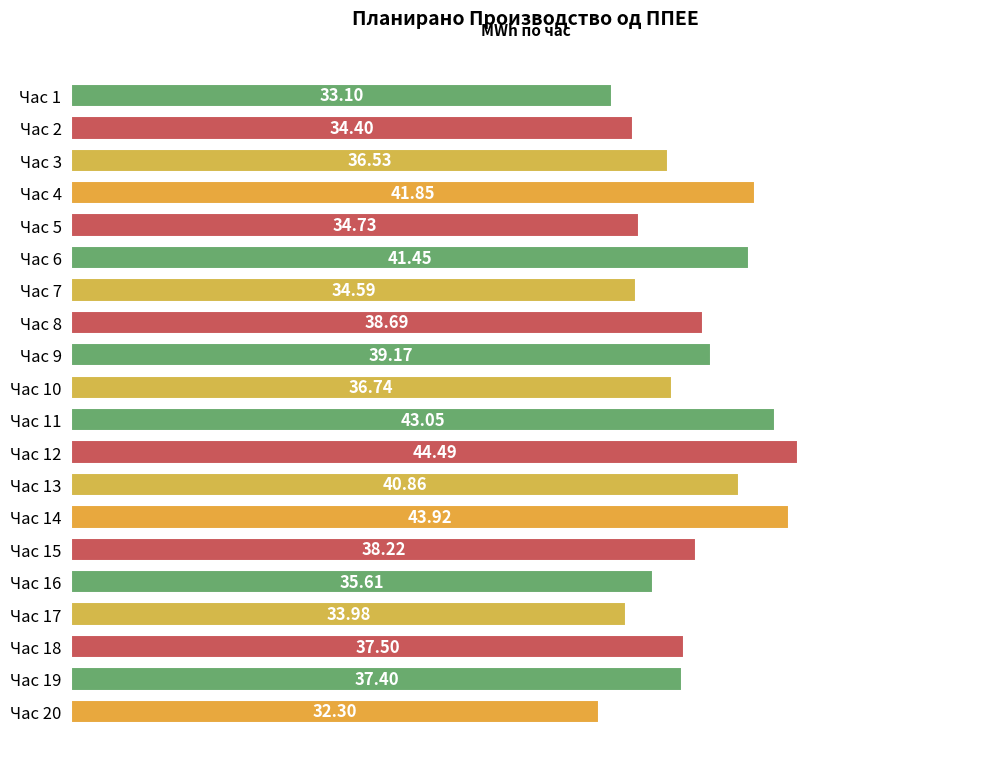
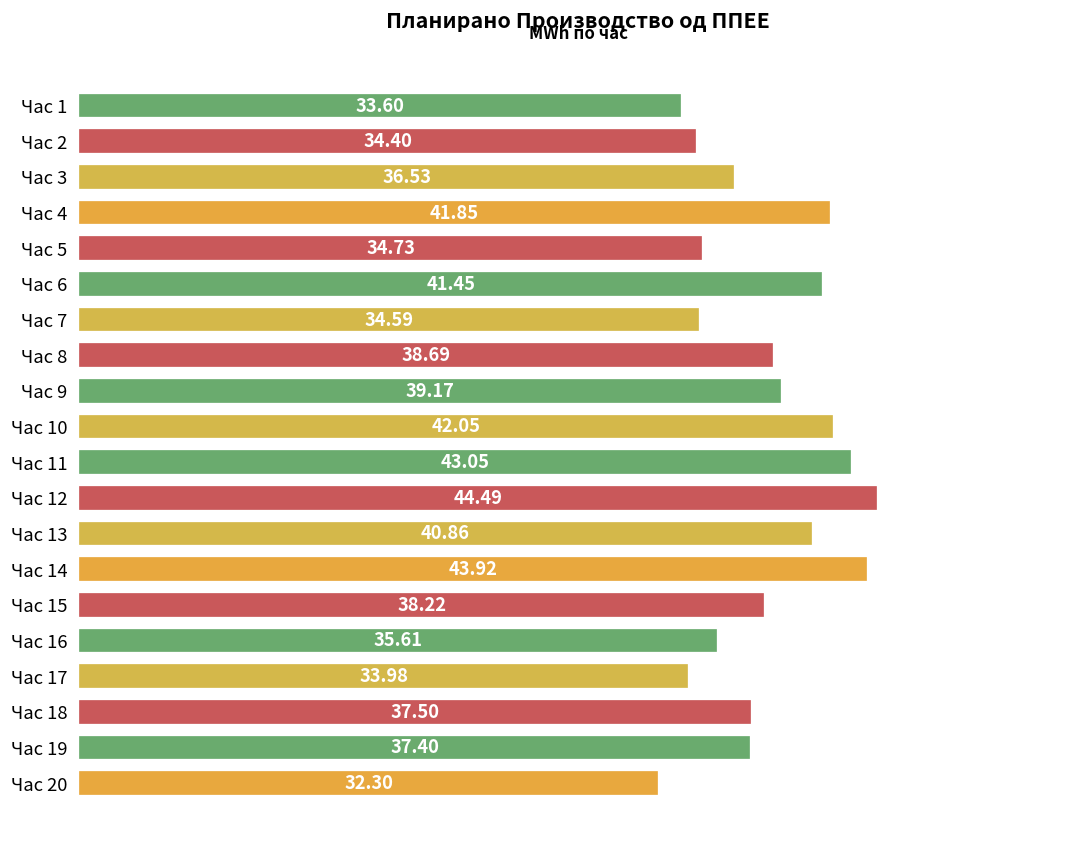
Час 1: 33.10 -> 33.60
Час 10: 36.74 -> 42.05
